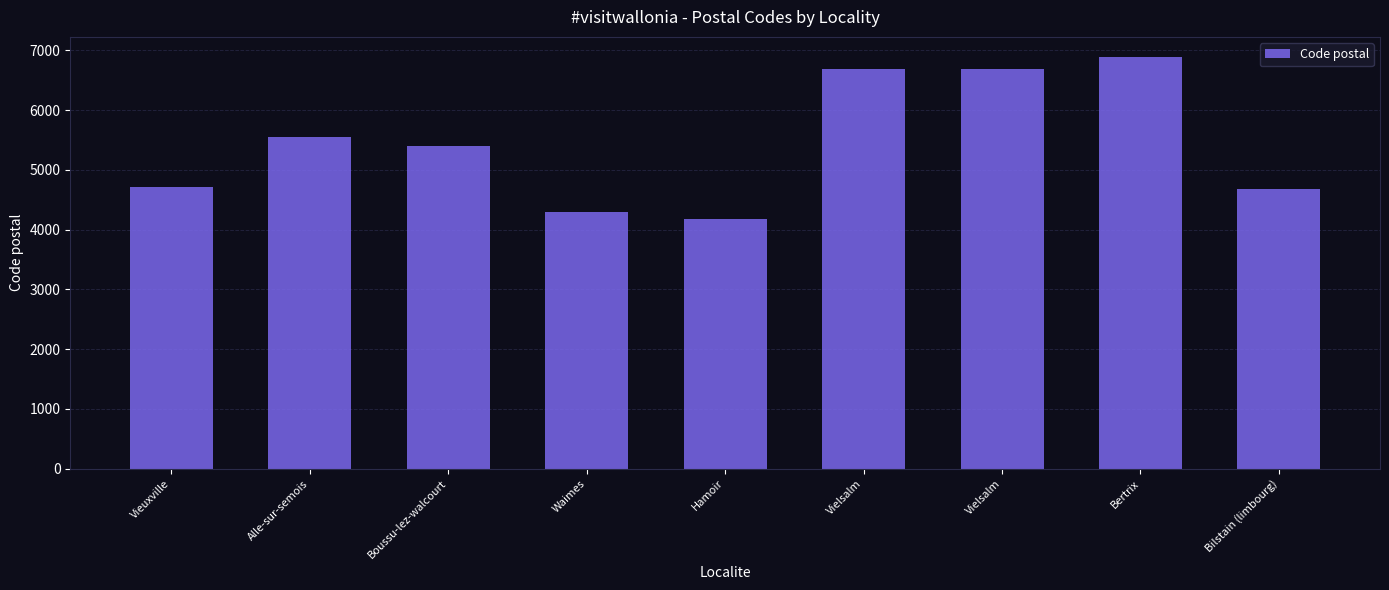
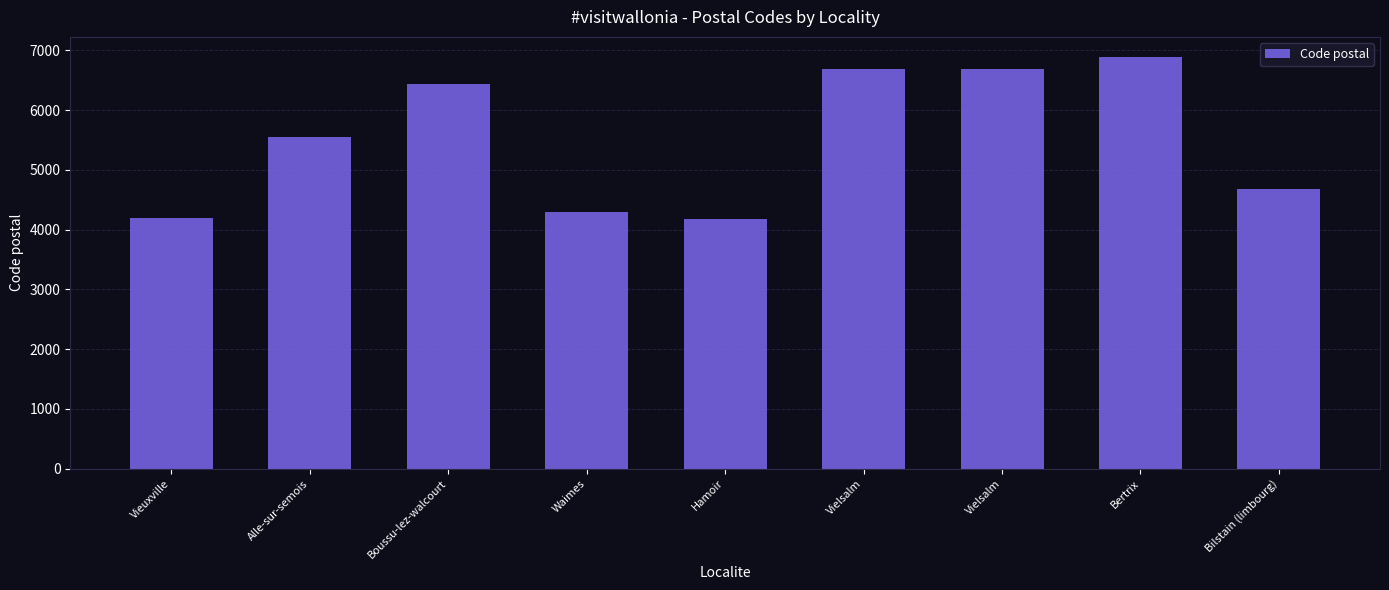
Vieuxville: 4700 -> 4200
Boussu-lez-walcourt: 5400 -> 6400
